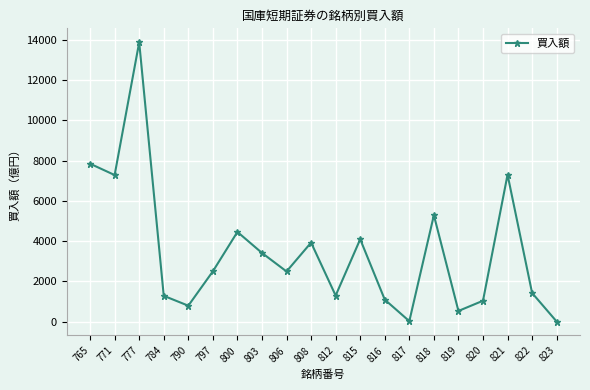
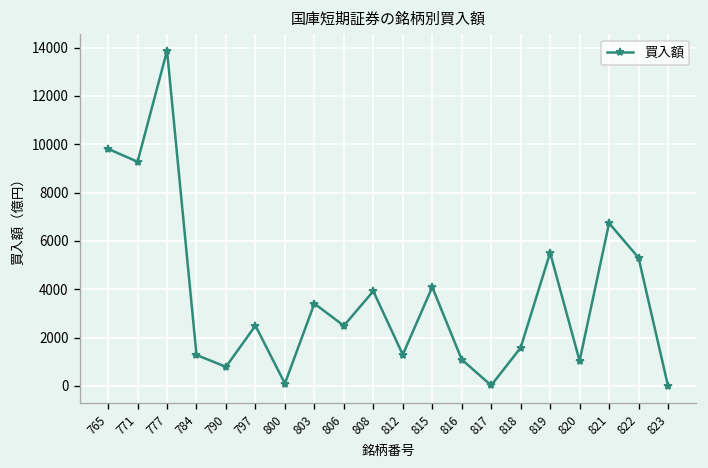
765: 7800 -> 9800
771: 7300 -> 9300
800: 4500 -> 100
818: 5300 -> 1600
819: 500 -> 5500
821: 7300 -> 6700
822: 1400 -> 5300
